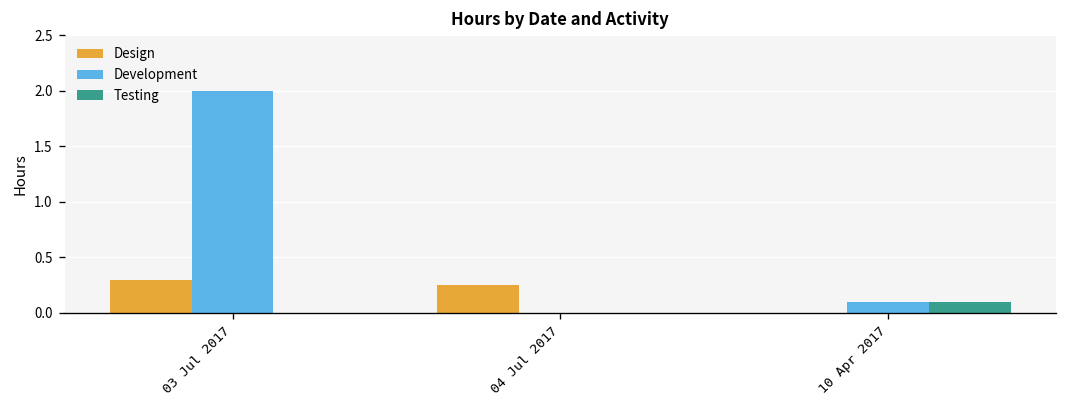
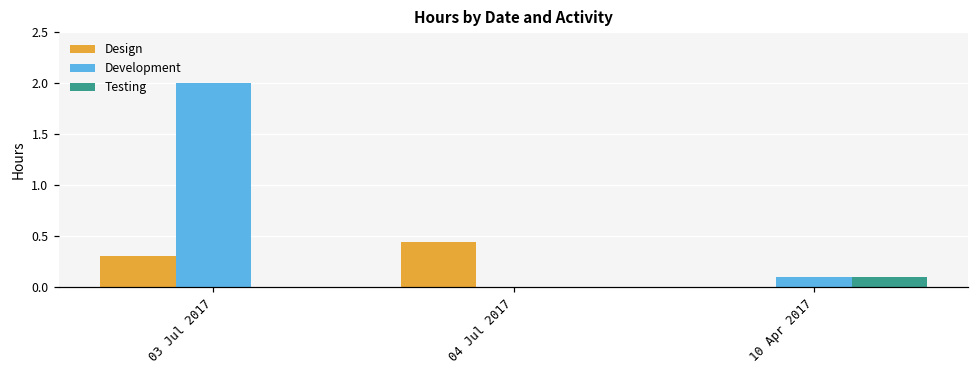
Design, 04 Jul 2017: 0.3 -> 0.4
